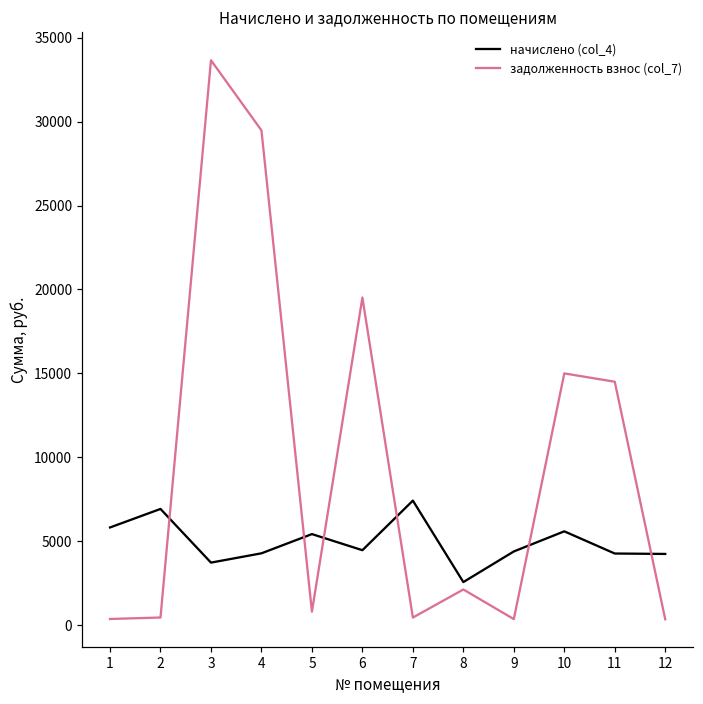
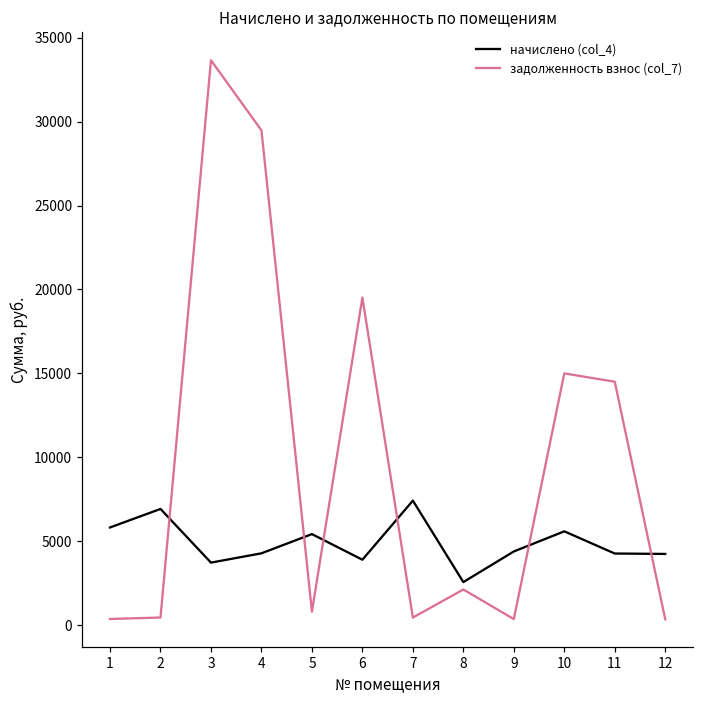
начислено (col_4), 6: 4500 -> 3900
